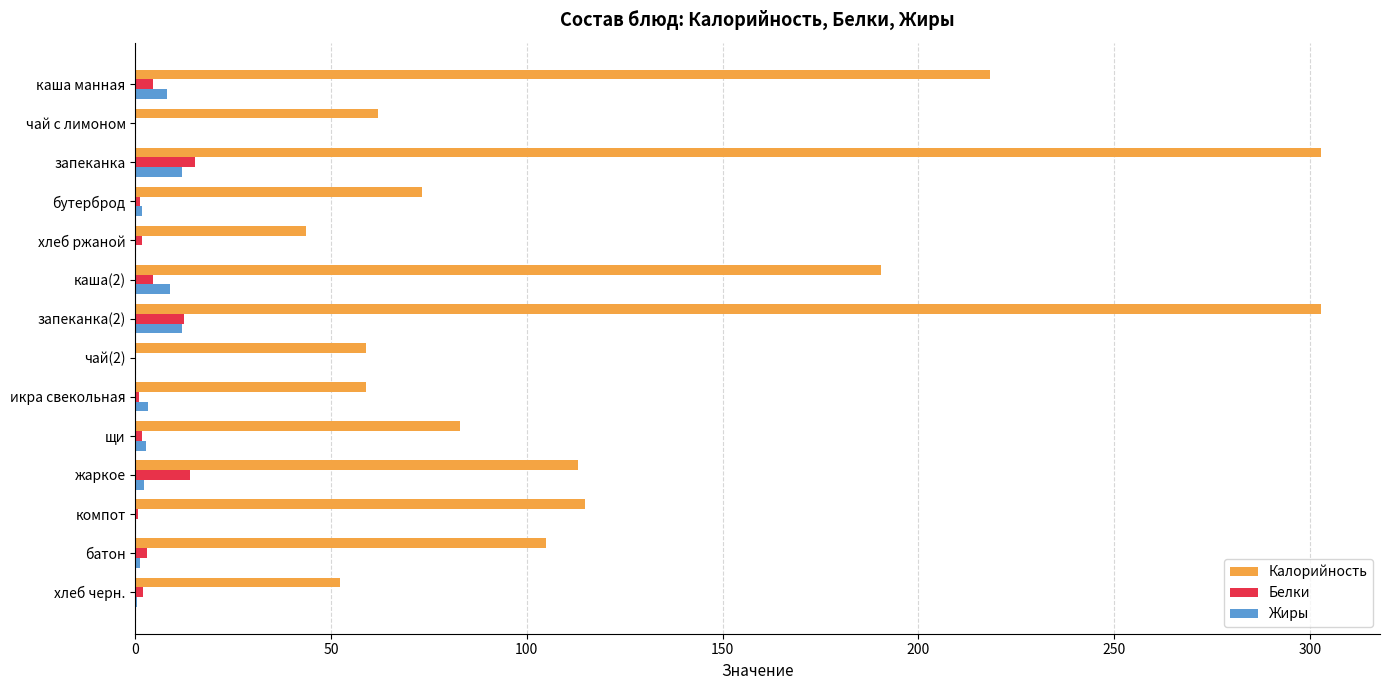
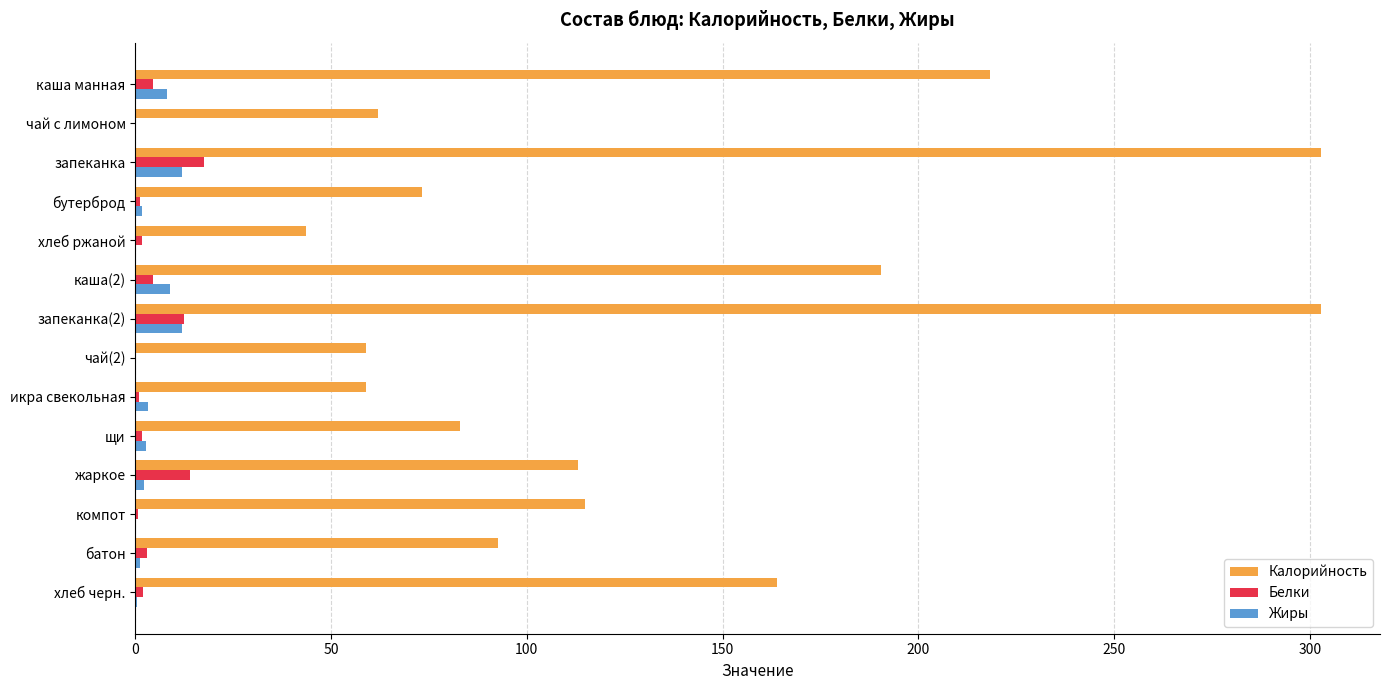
Белки, запеканка: 15 -> 18
Калорийность, батон: 105 -> 93
Калорийность, хлеб черн.: 52 -> 164
